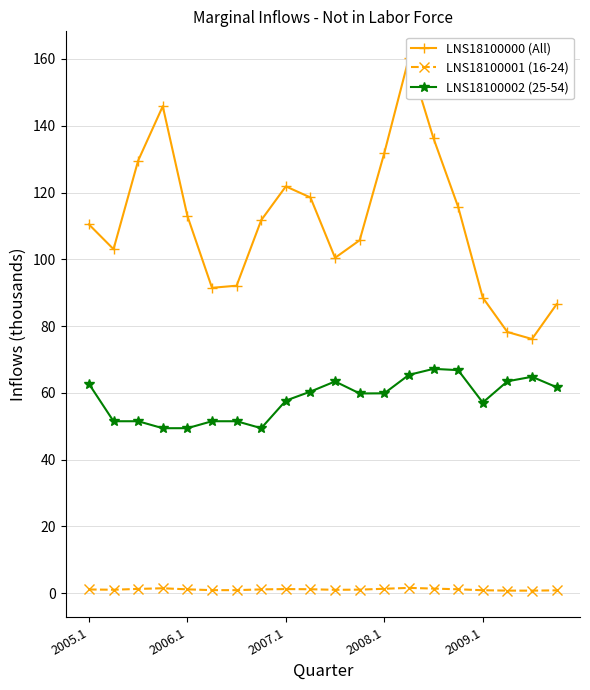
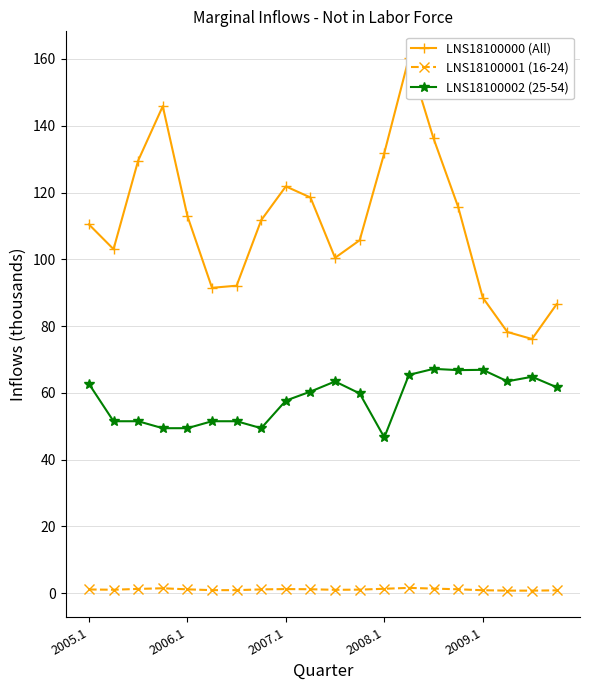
LNS18100002 (25-54), 2008.1: 60 -> 47
LNS18100002 (25-54), 2009.1: 57 -> 67
